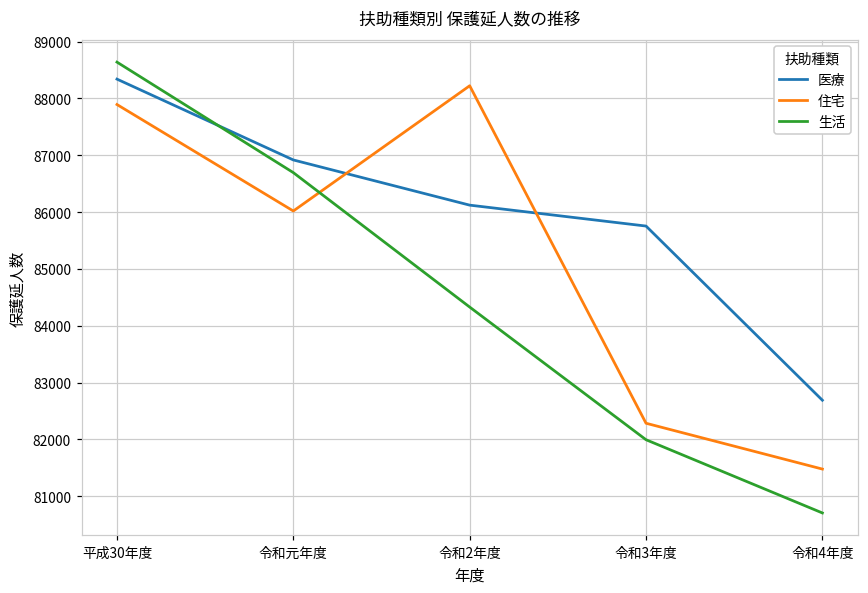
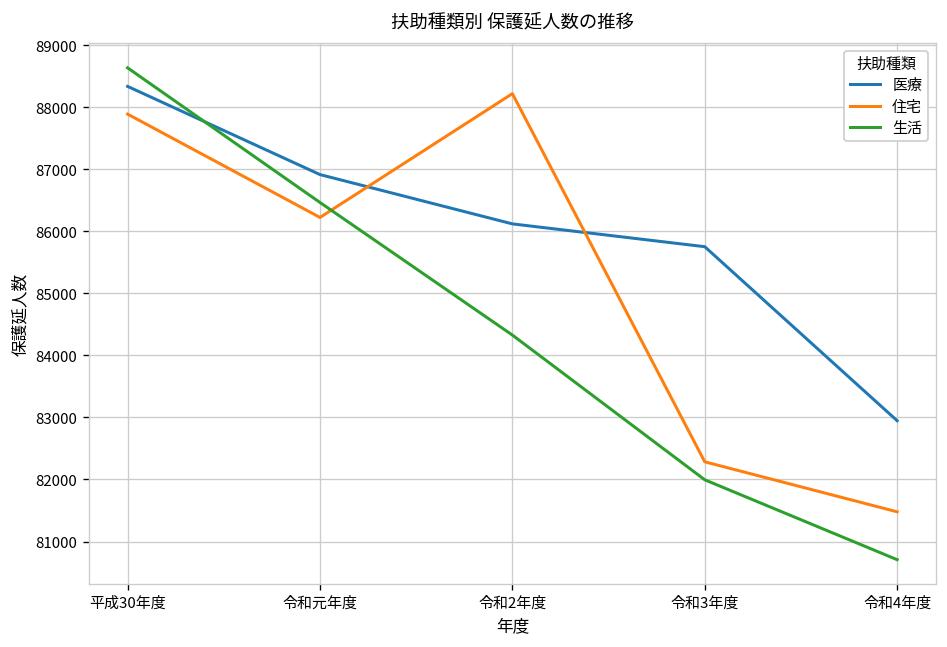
住宅, 令和元年度: 86000 -> 86200
生活, 令和元年度: 86700 -> 86500
医療, 令和4年度: 82700 -> 82900
